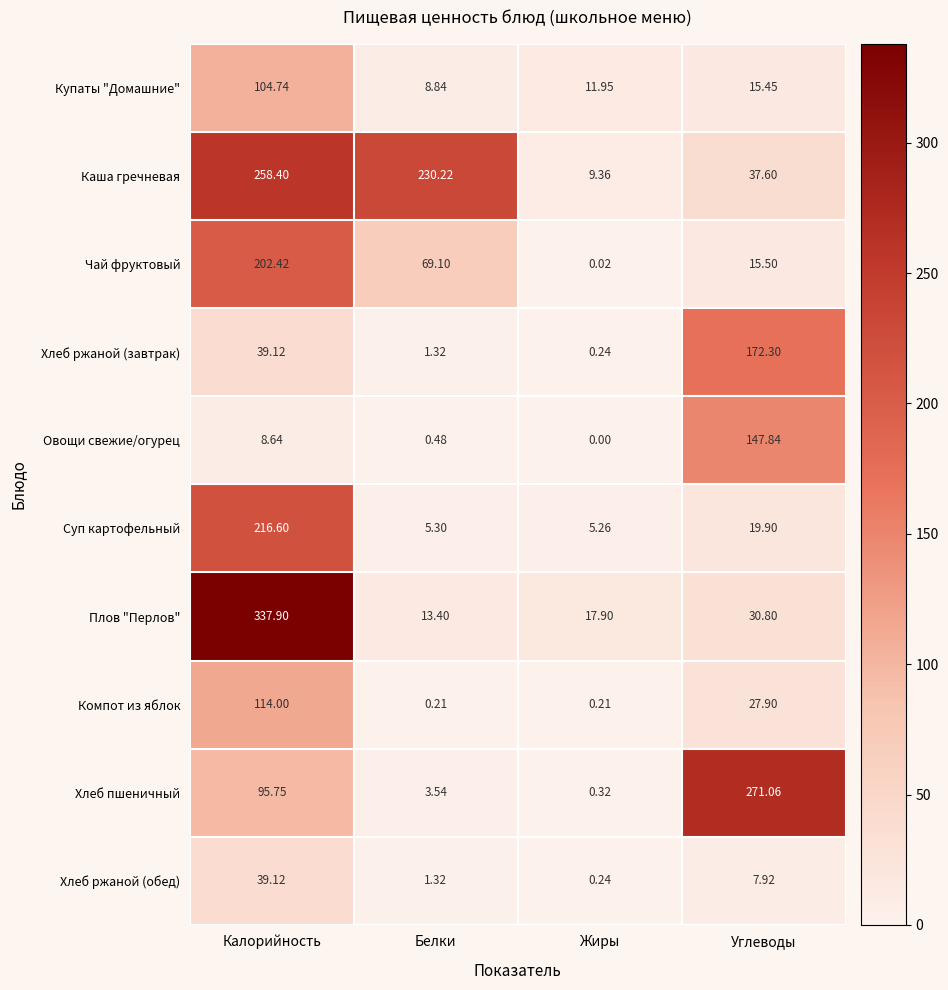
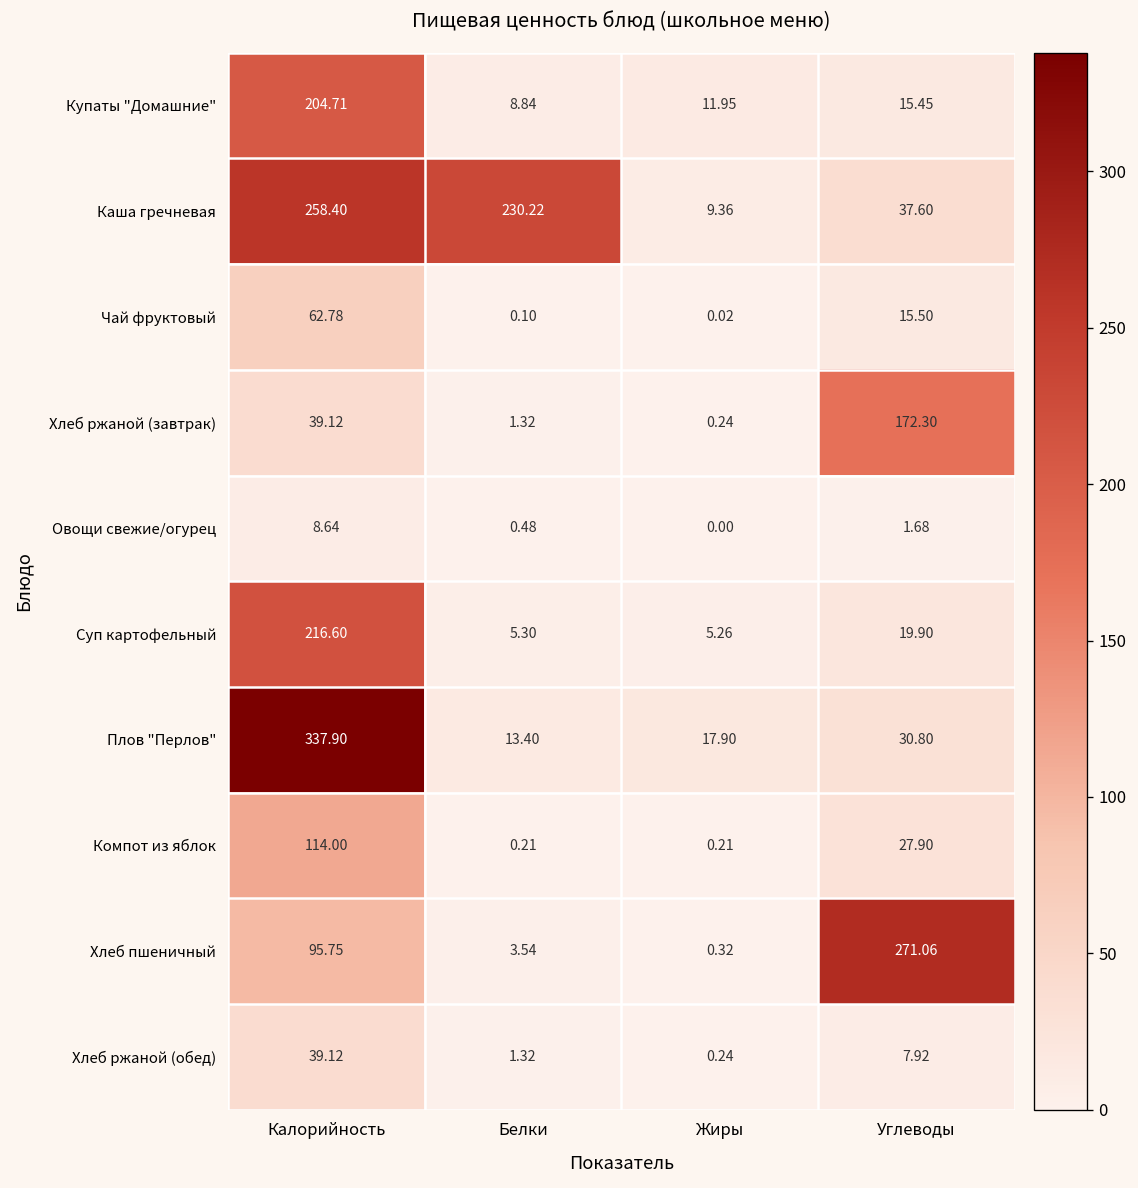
Купаты "Домашние", Калорийность: 104.74 -> 204.71
Чай фруктовый, Калорийность: 202.42 -> 62.78
Чай фруктовый, Белки: 69.10 -> 0.10
Овощи свежие/огурец, Углеводы: 147.84 -> 1.68
